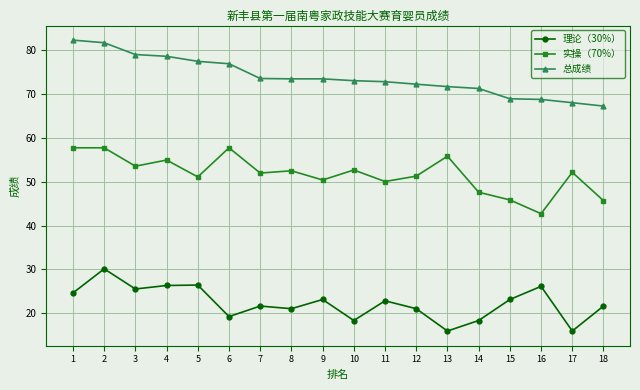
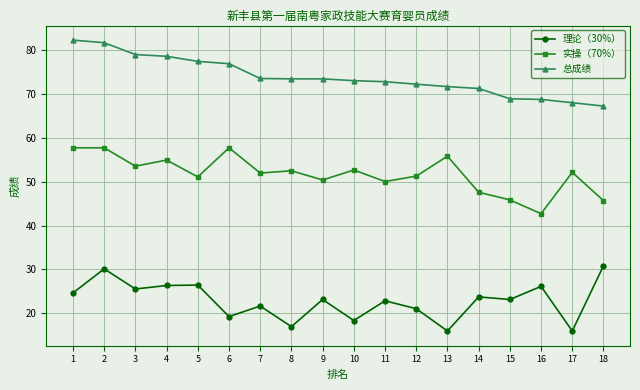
理论（30%）, 8: 21 -> 17
理论（30%）, 14: 18 -> 24
理论（30%）, 18: 22 -> 31
